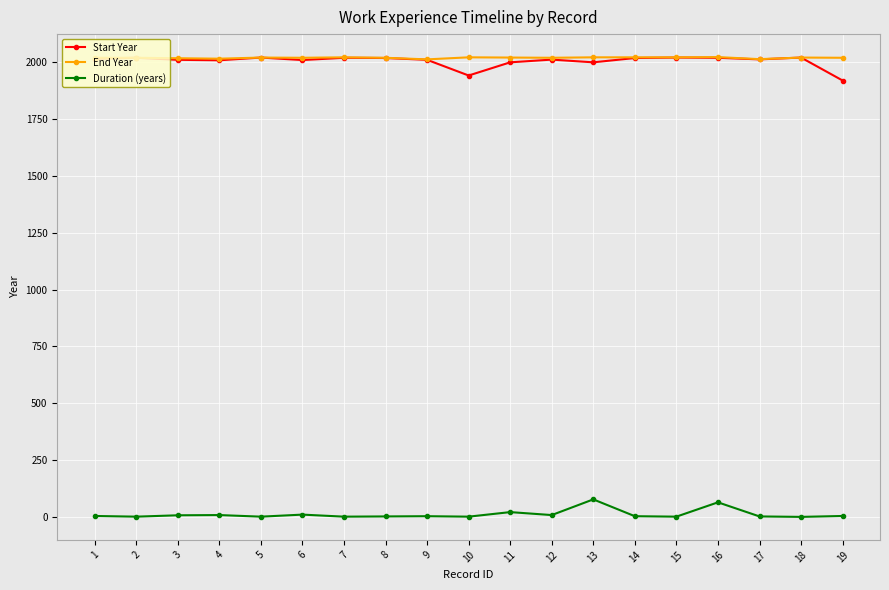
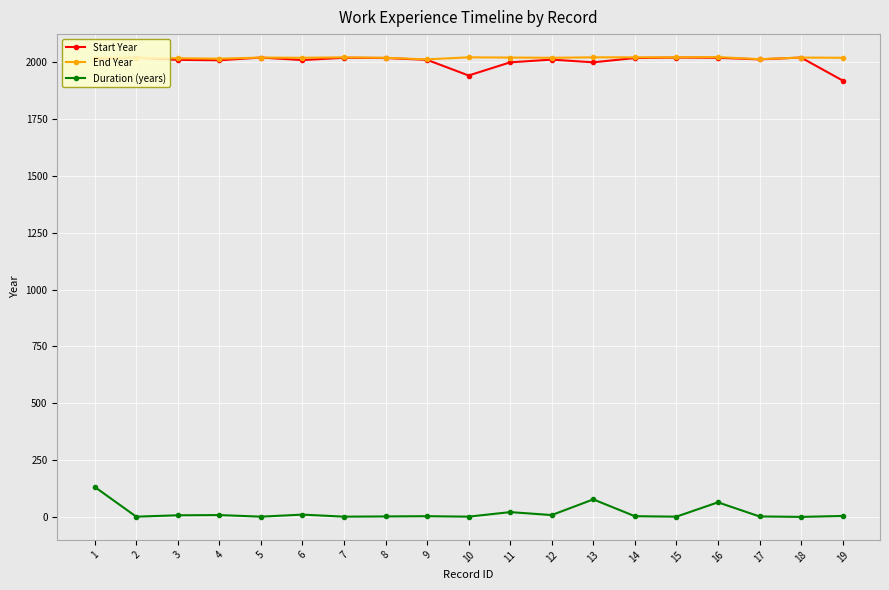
Duration (years), 1: 0 -> 130
